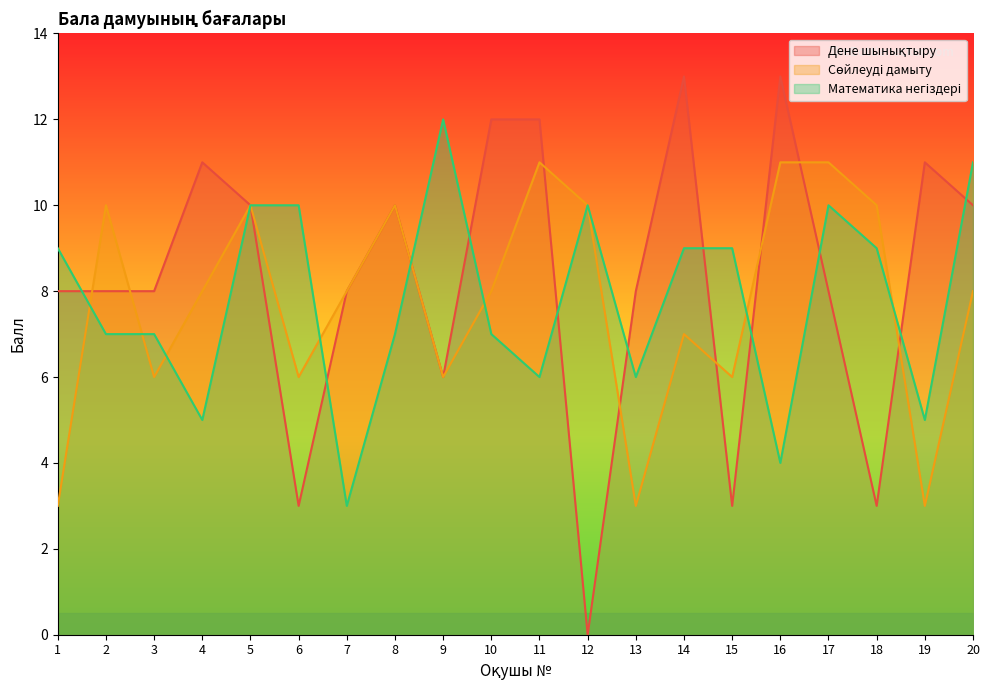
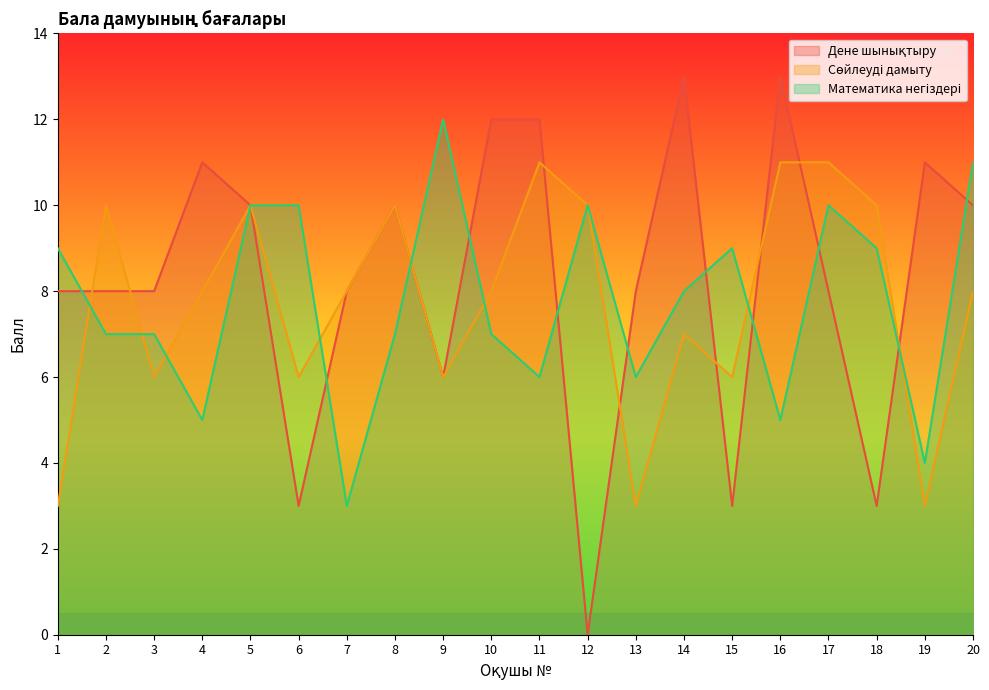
Математика негіздері, 14: 9 -> 8
Математика негіздері, 16: 4 -> 5
Математика негіздері, 19: 5 -> 4
